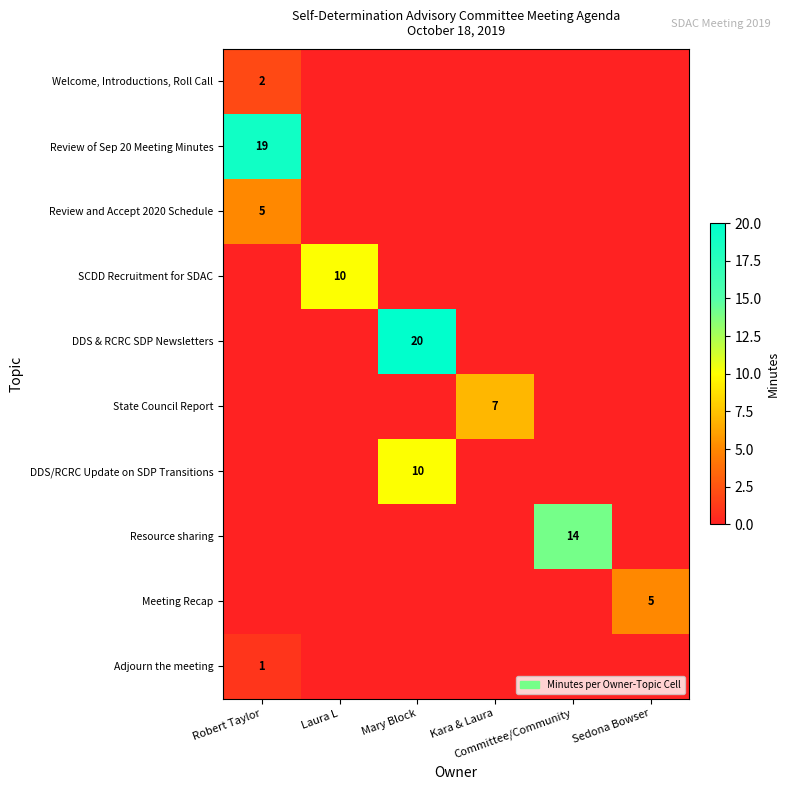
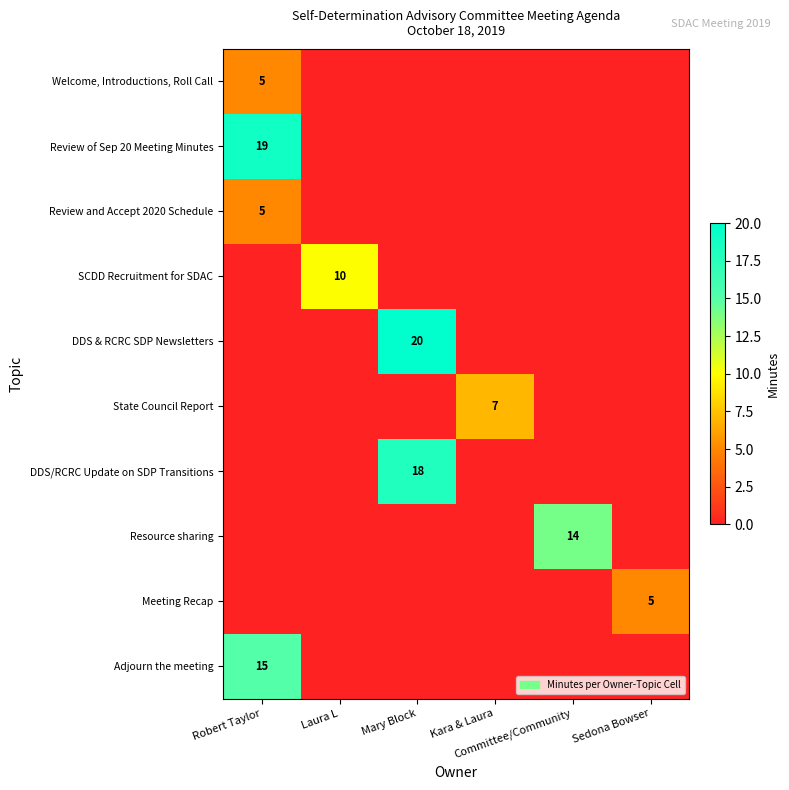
Welcome, Introductions, Roll Call, Robert Taylor: 2 -> 5
DDS/RCRC Update on SDP Transitions, Mary Block: 10 -> 18
Adjourn the meeting, Robert Taylor: 1 -> 15
